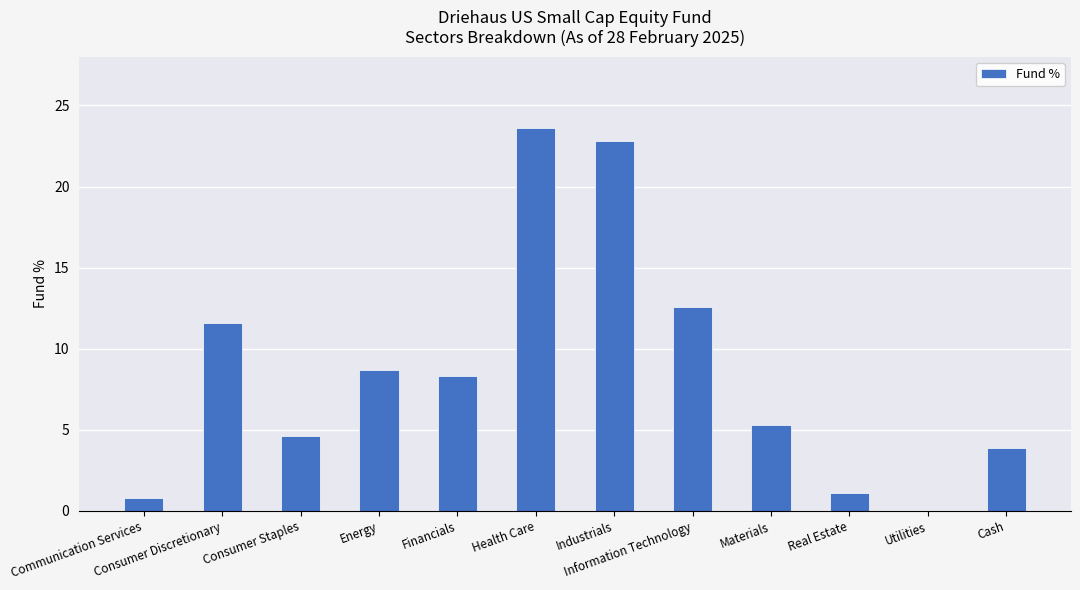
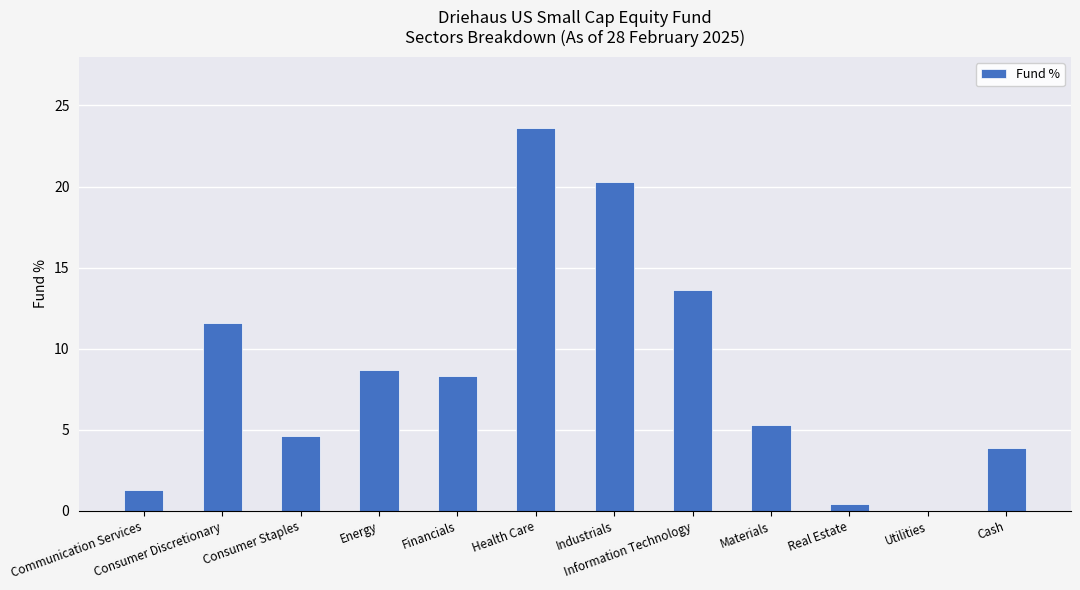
Communication Services: 0.8 -> 1.3
Industrials: 22.8 -> 20.3
Information Technology: 12.6 -> 13.6
Real Estate: 1.1 -> 0.4
